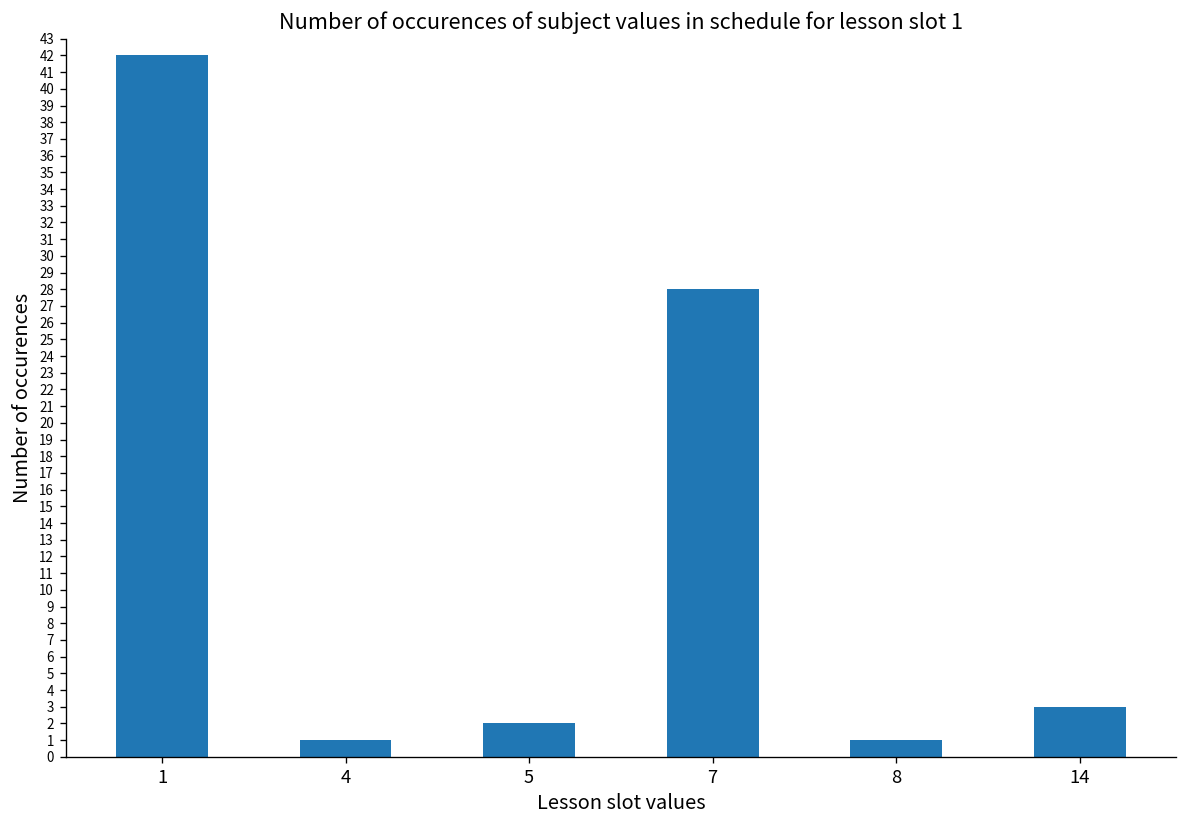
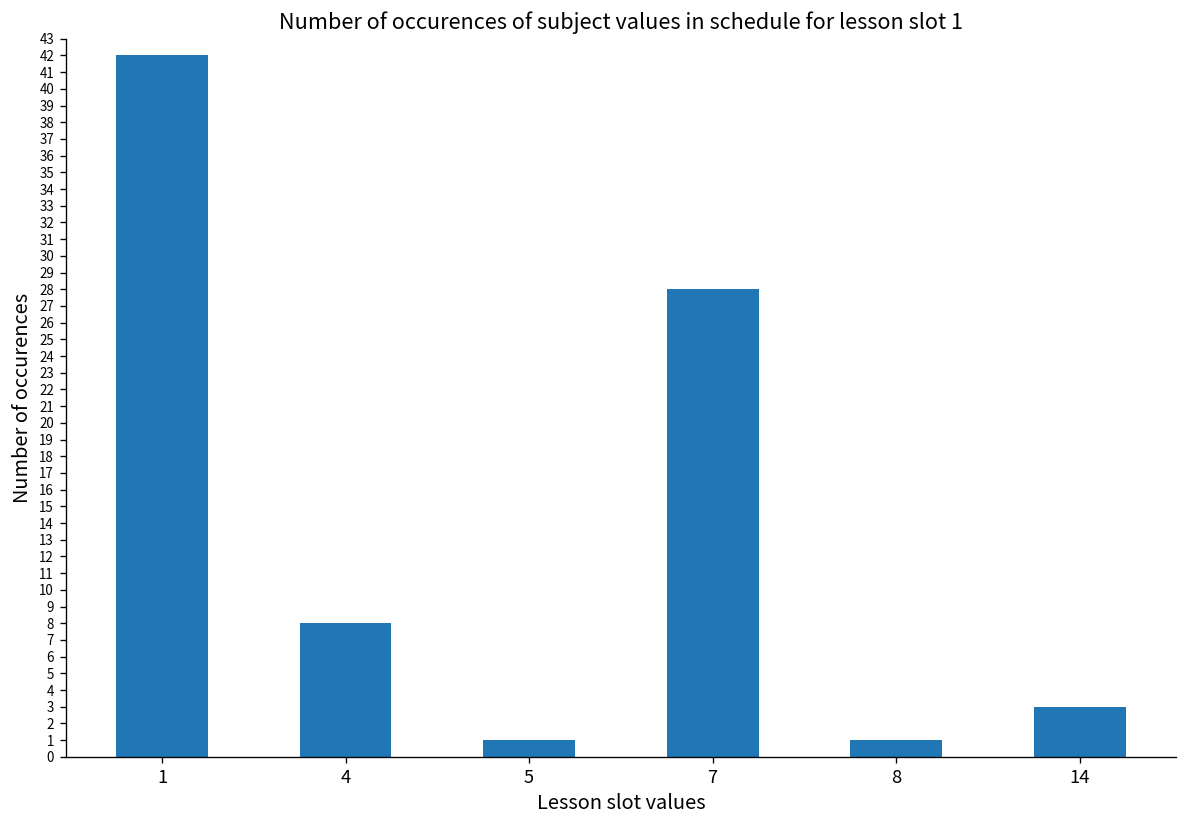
4: 1 -> 8
5: 2 -> 1
